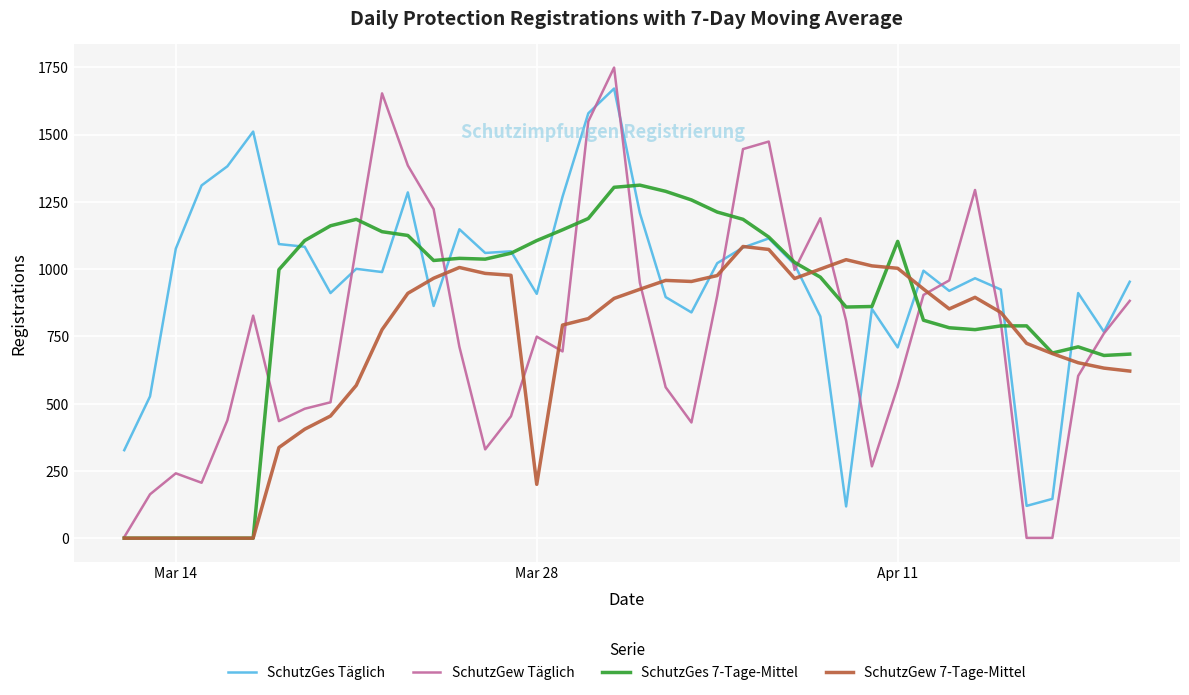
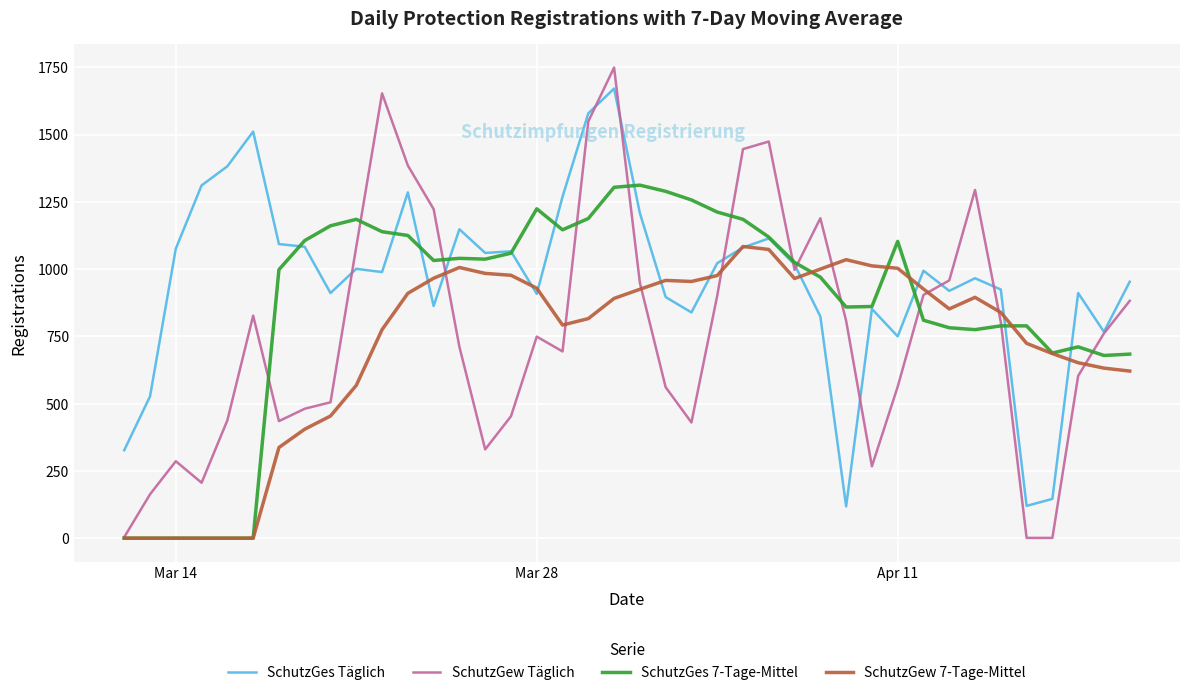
SchutzGew Täglich, Mar 14: 240 -> 290
SchutzGes 7-Tage-Mittel, Mar 28: 1110 -> 1220
SchutzGew 7-Tage-Mittel, Mar 28: 200 -> 930
SchutzGes Täglich, Apr 11: 710 -> 750
